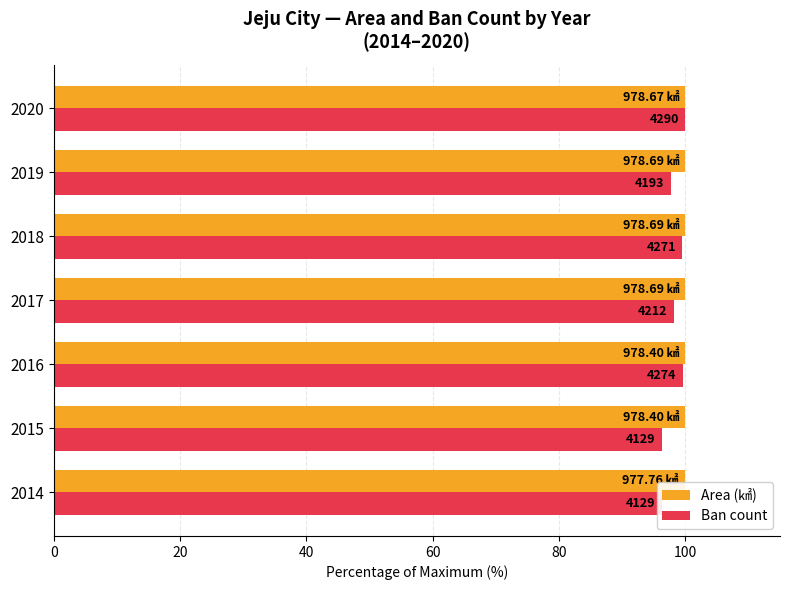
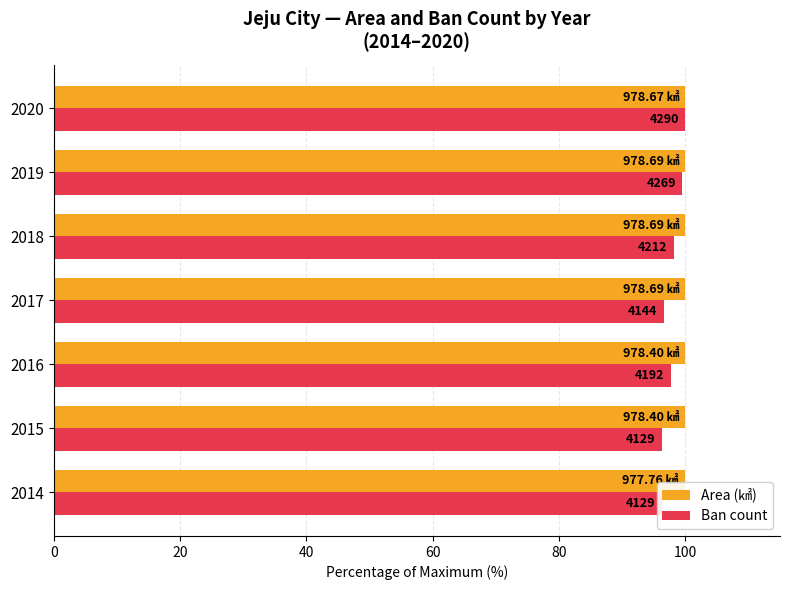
Ban count, 2019: 4193 -> 4269
Ban count, 2018: 4271 -> 4212
Ban count, 2017: 4212 -> 4144
Ban count, 2016: 4274 -> 4192
